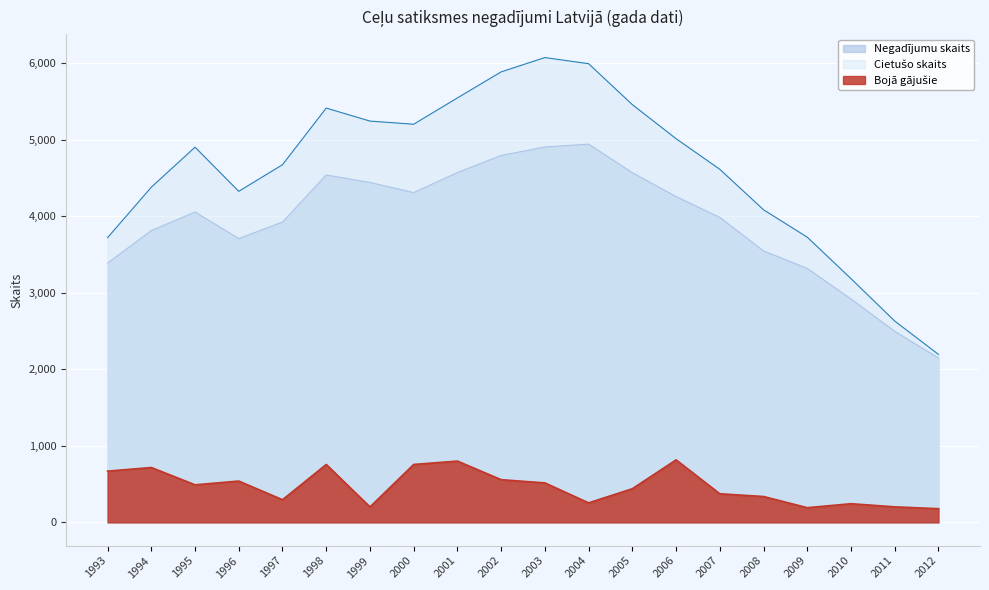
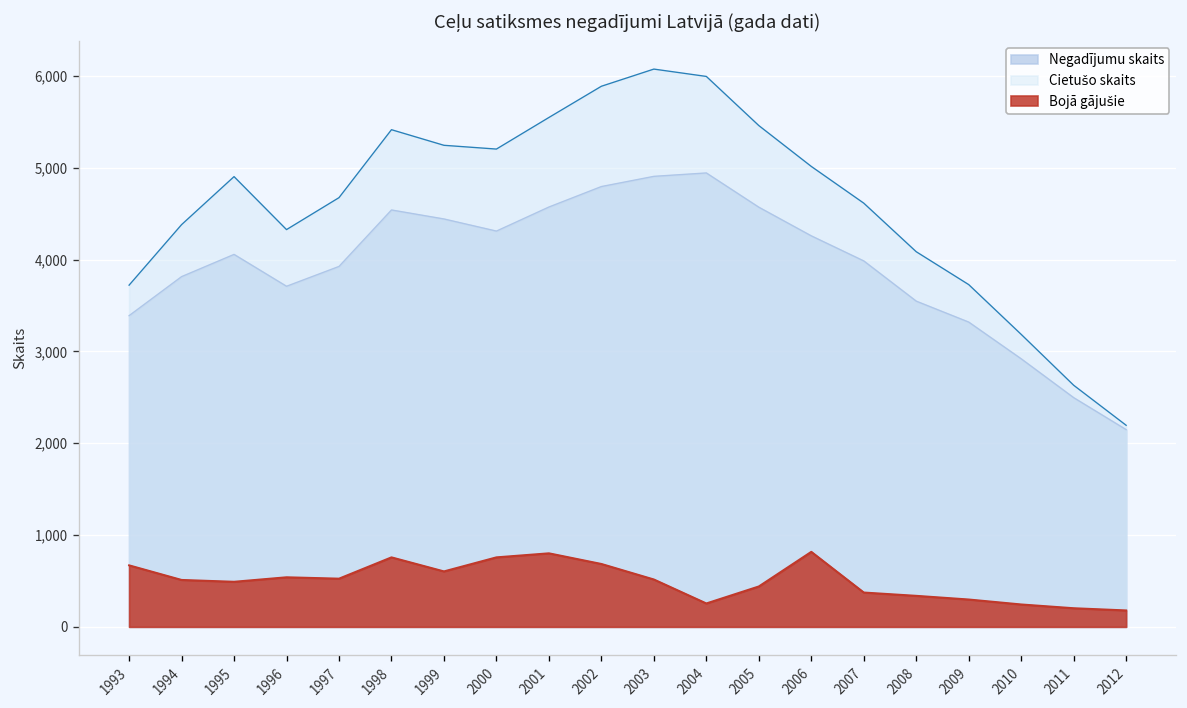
Bojā gājušie, 1994: 700 -> 500
Bojā gājušie, 1997: 300 -> 500
Bojā gājušie, 1999: 200 -> 600
Bojā gājušie, 2002: 600 -> 700
Bojā gājušie, 2009: 200 -> 300
